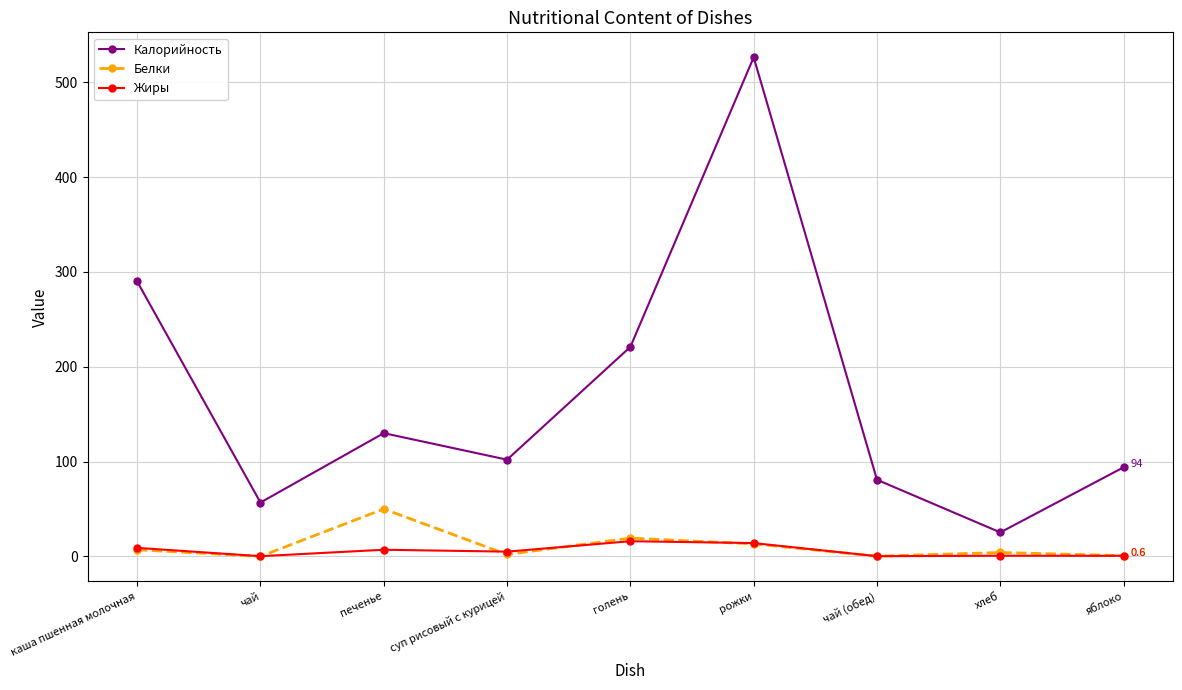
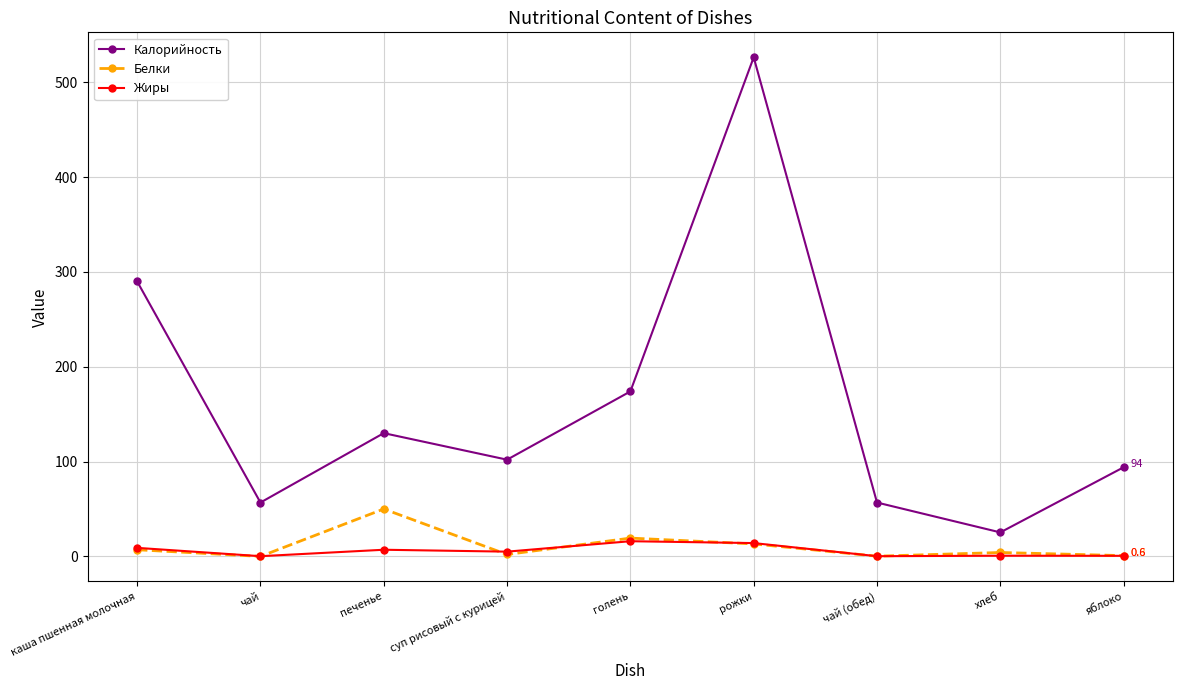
Калорийность, голень: 220 -> 170
Калорийность, чай (обед): 80 -> 60
